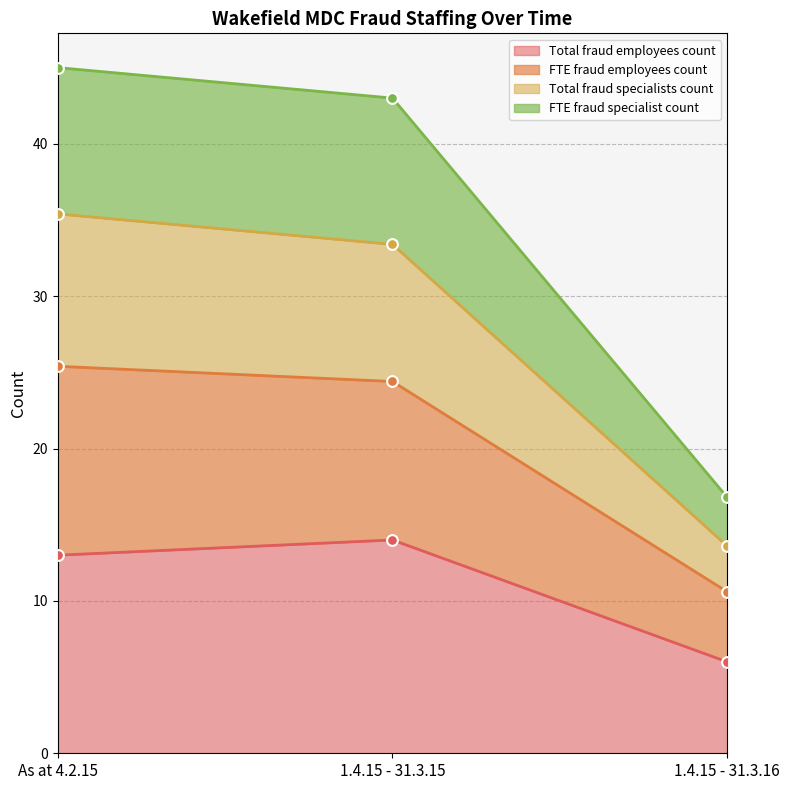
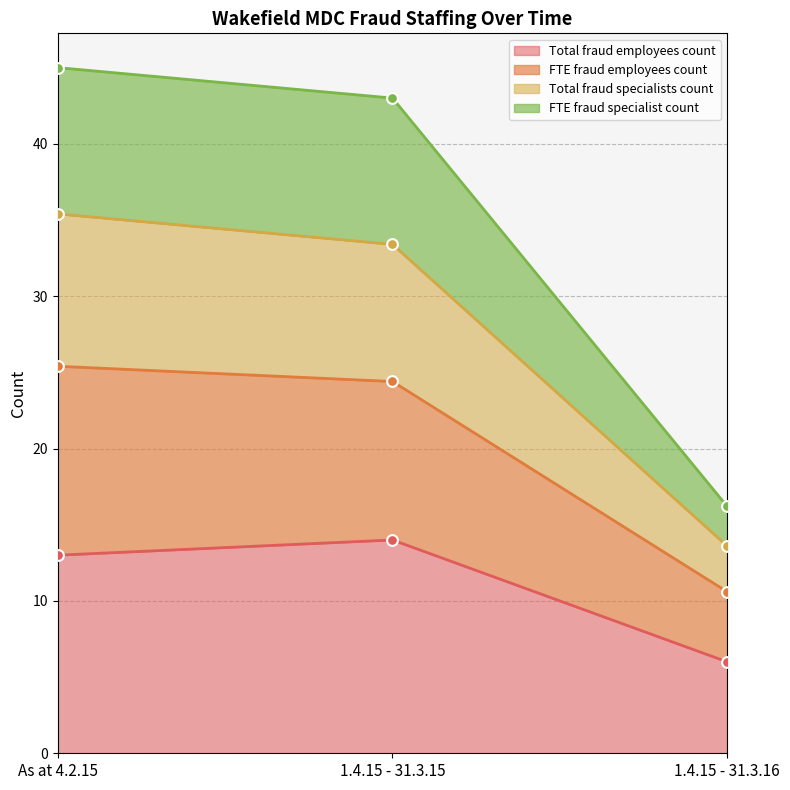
FTE fraud specialist count, 1.4.15 - 31.3.16: 3.2 -> 2.6
